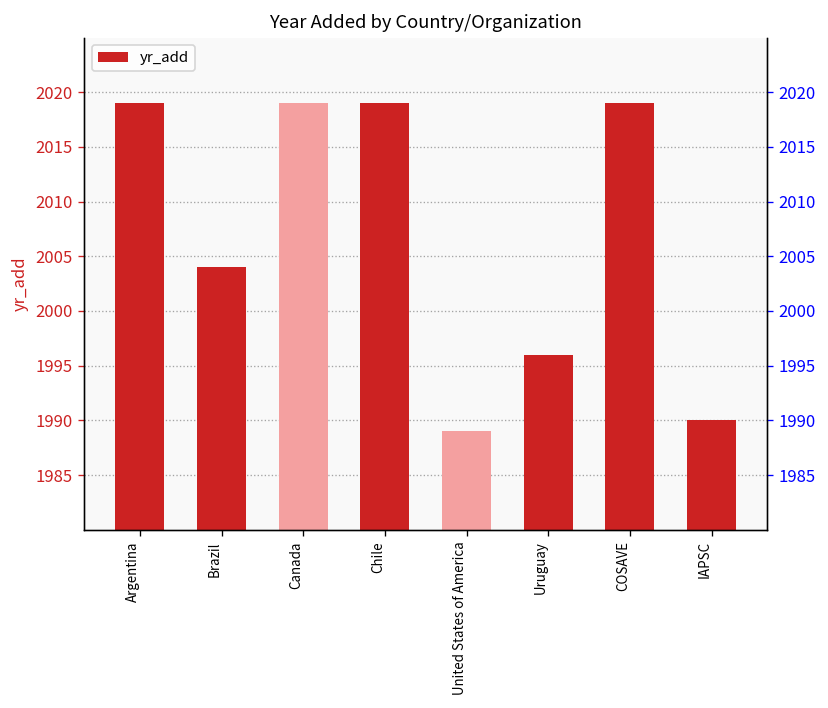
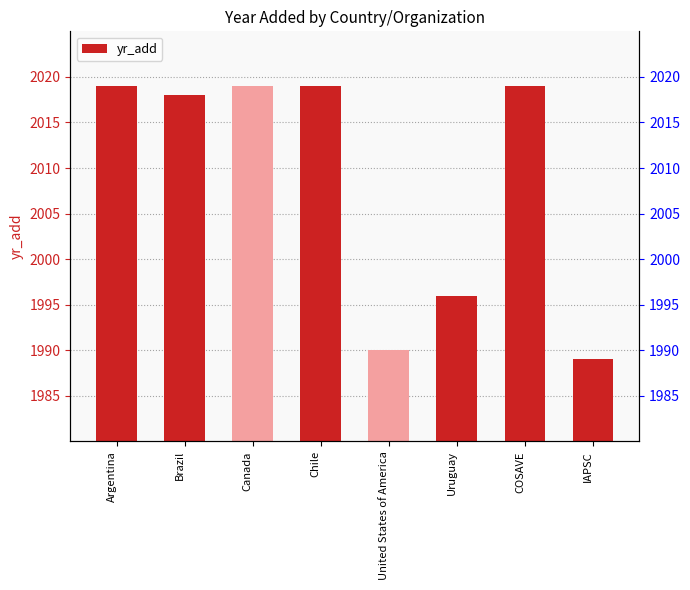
Brazil: 2004 -> 2018
United States of America: 1989 -> 1990
IAPSC: 1990 -> 1989
